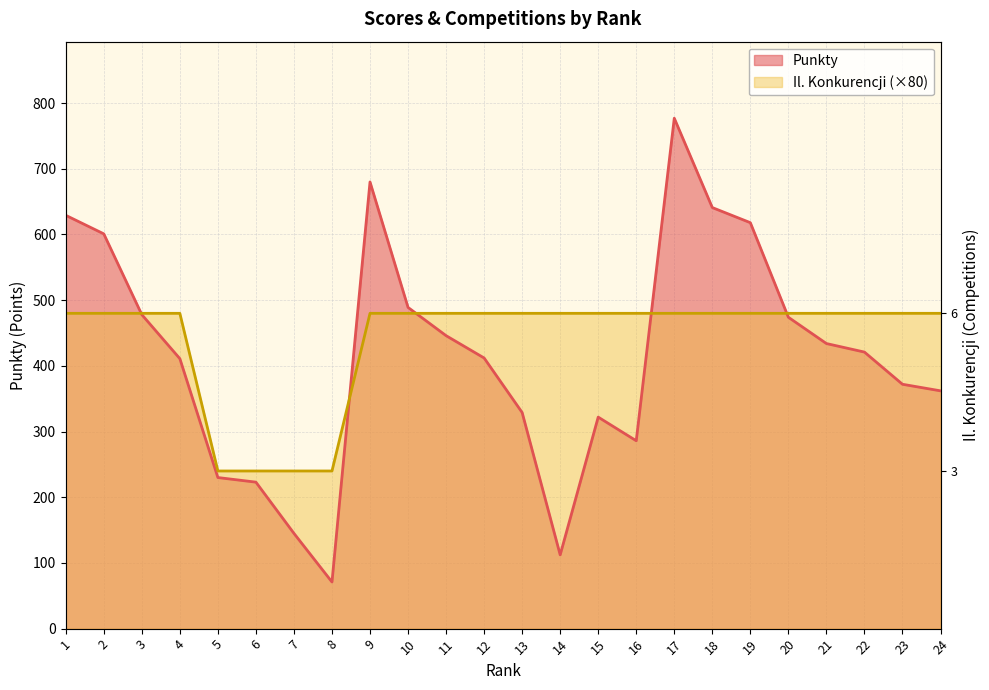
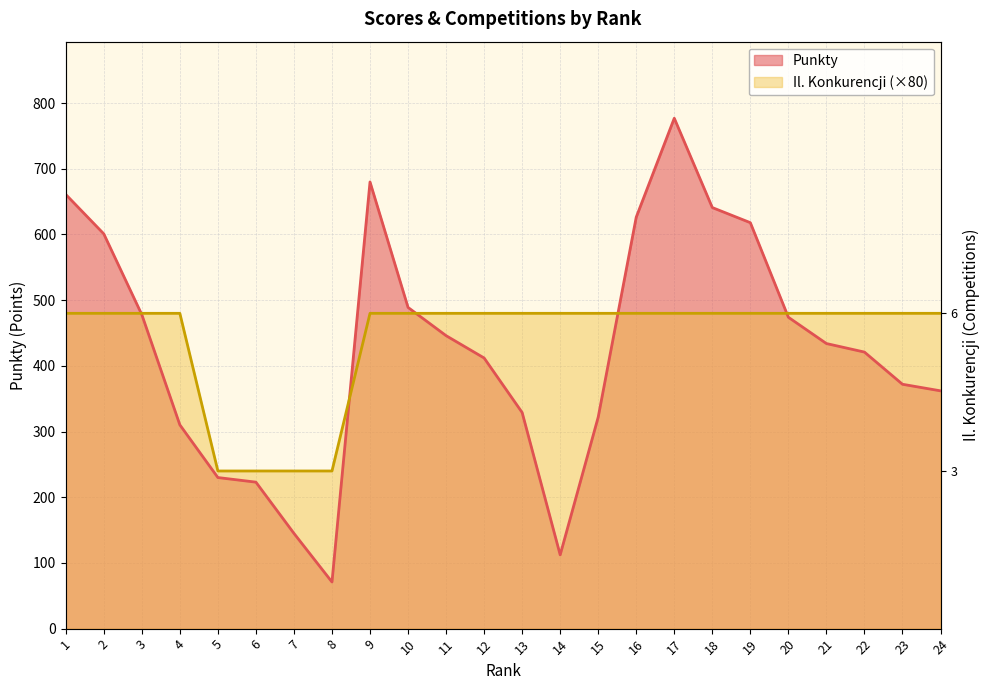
Punkty, 1: 630 -> 660
Punkty, 4: 410 -> 310
Punkty, 16: 290 -> 630
